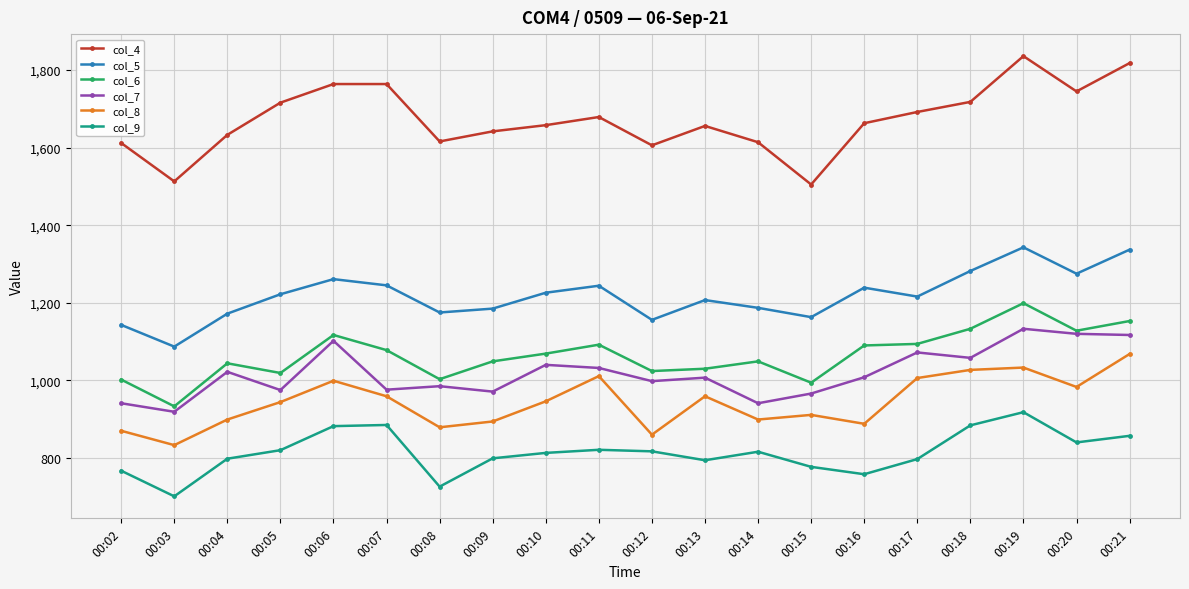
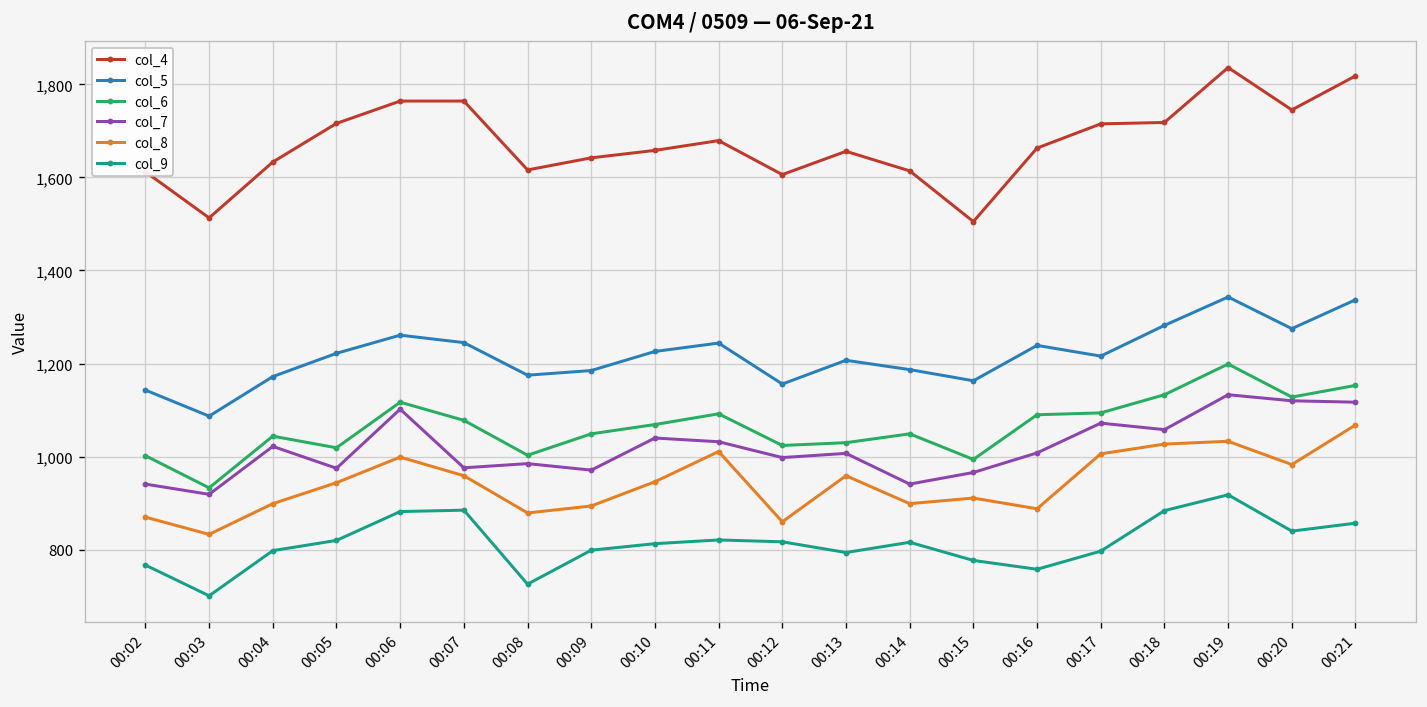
col_4, 00:17: 1,690 -> 1,720
